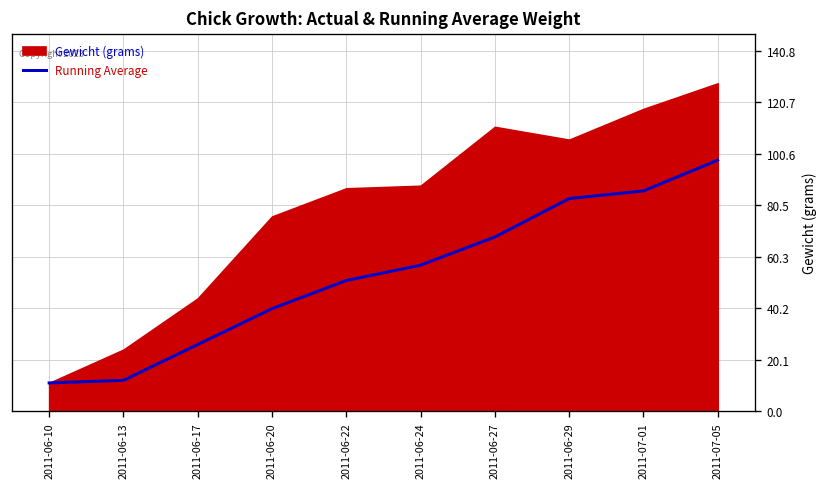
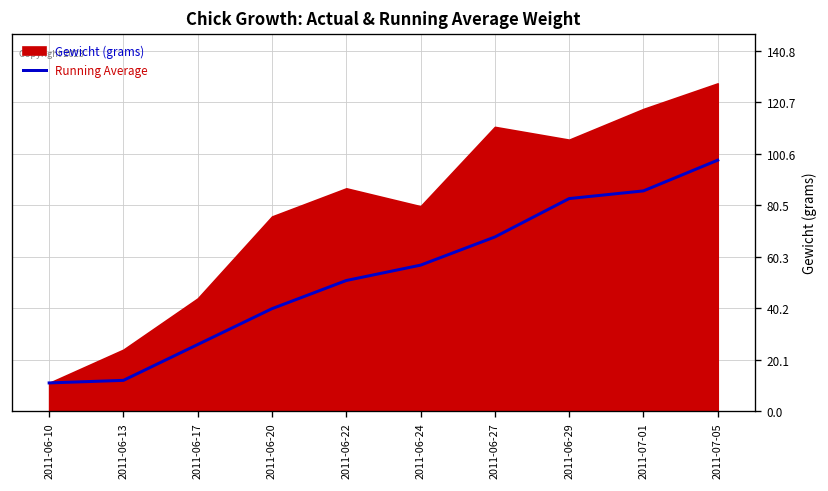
Gewicht (grams), 2011-06-24: 88 -> 80
